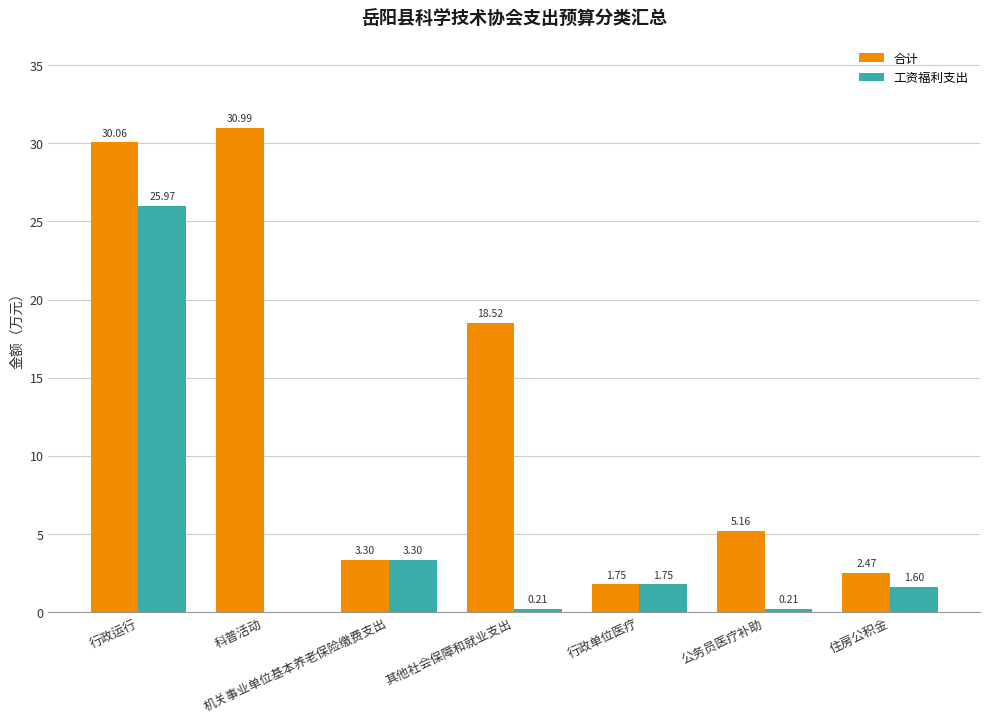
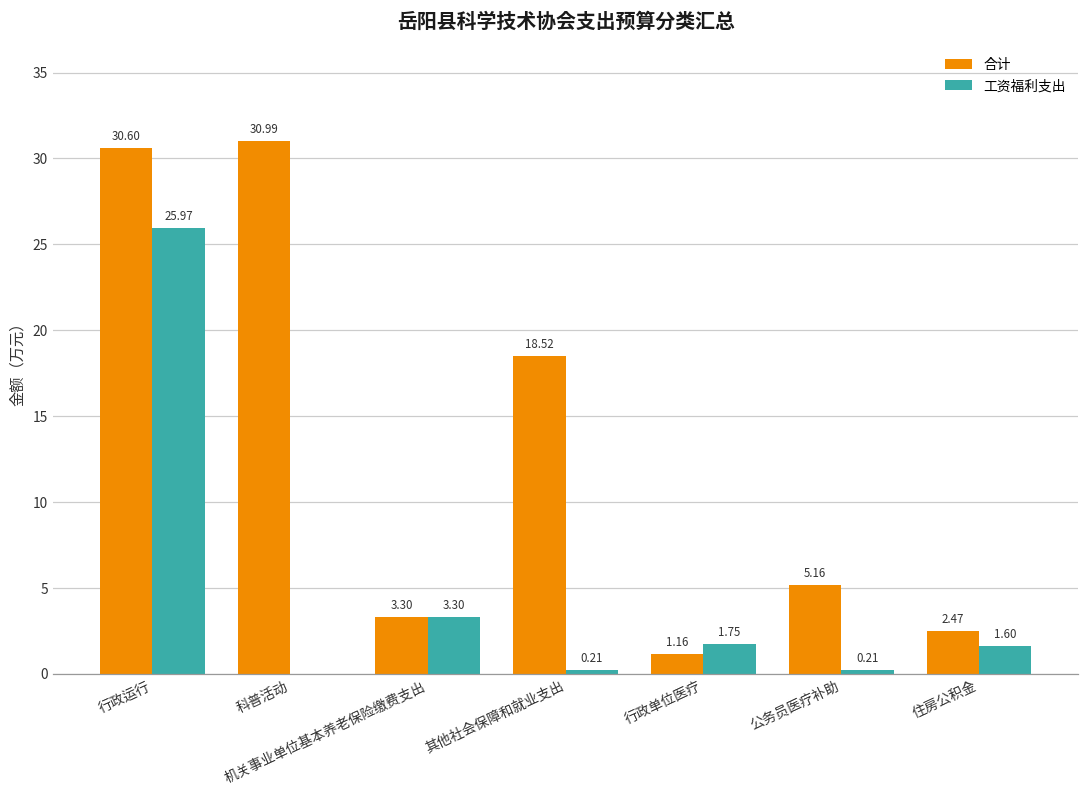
合计, 行政运行: 30.06 -> 30.60
合计, 行政单位医疗: 1.75 -> 1.16
